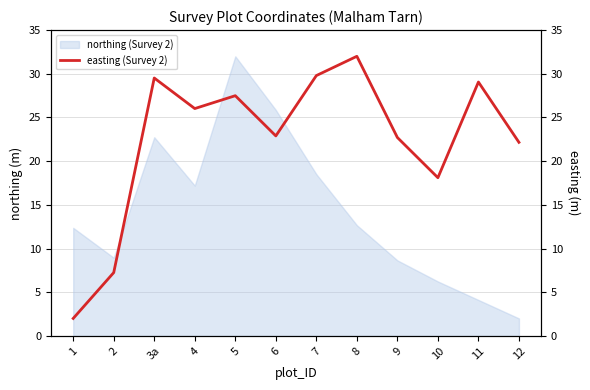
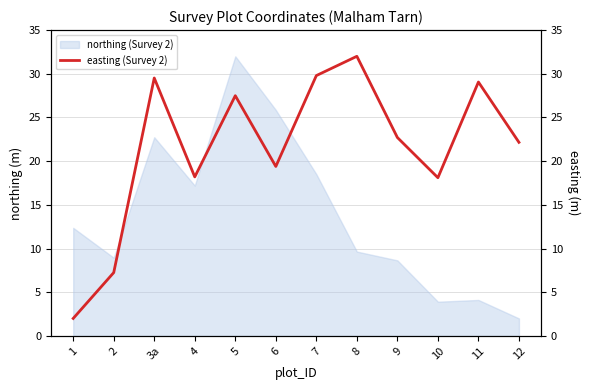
northing (Survey 2), 8: 13 -> 10
northing (Survey 2), 10: 6 -> 4
easting (Survey 2), 4: 26 -> 18
easting (Survey 2), 6: 23 -> 19
